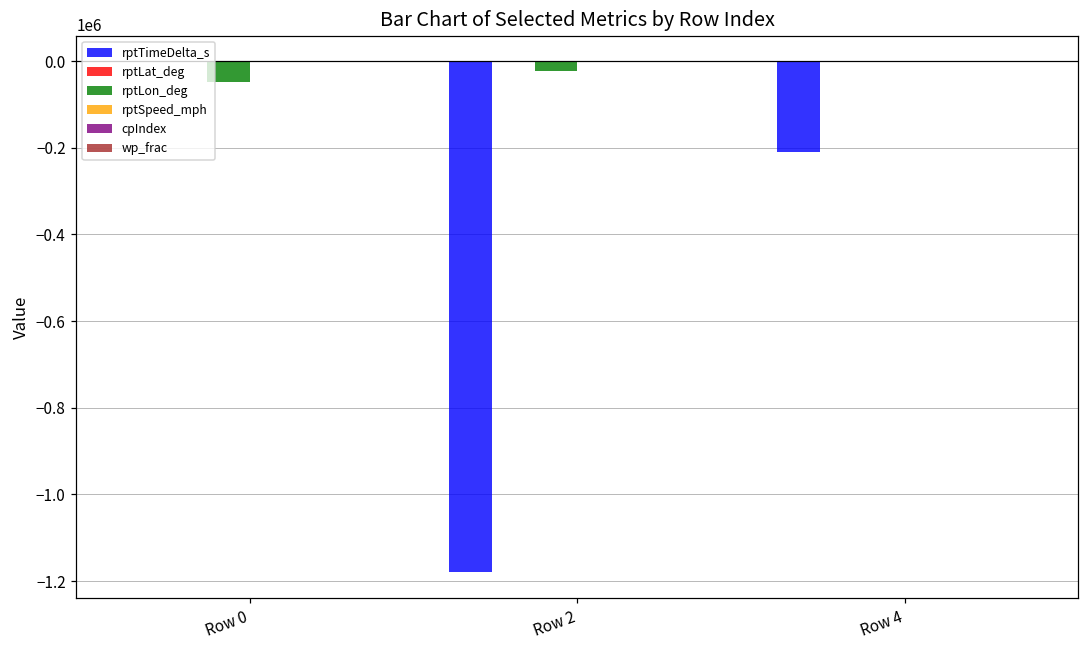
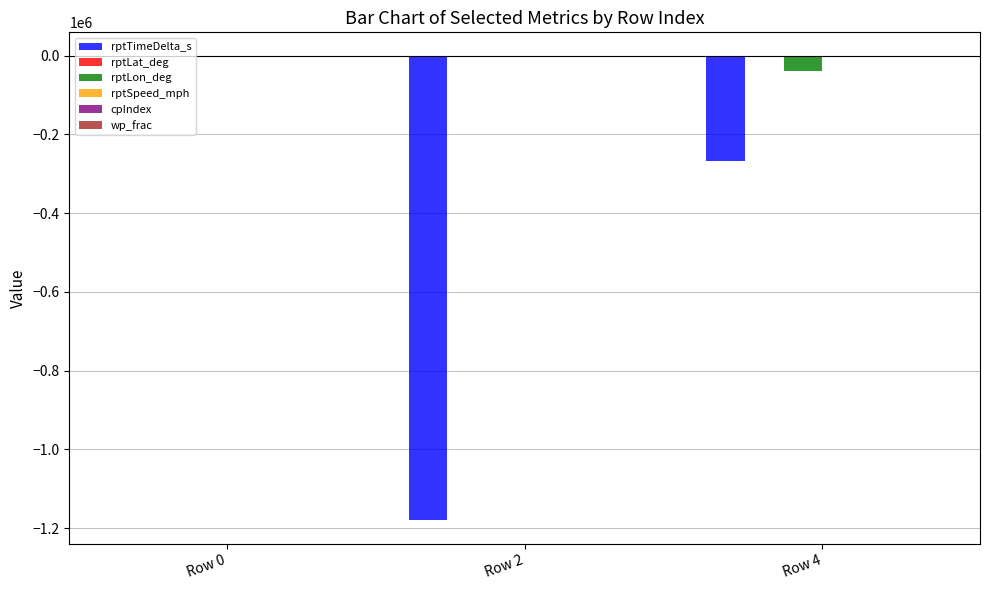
rptLon_deg, Row 0: -50000 -> 0
rptLon_deg, Row 2: -20000 -> 0
rptTimeDelta_s, Row 4: -210000 -> -270000
rptLon_deg, Row 4: 0 -> -40000
